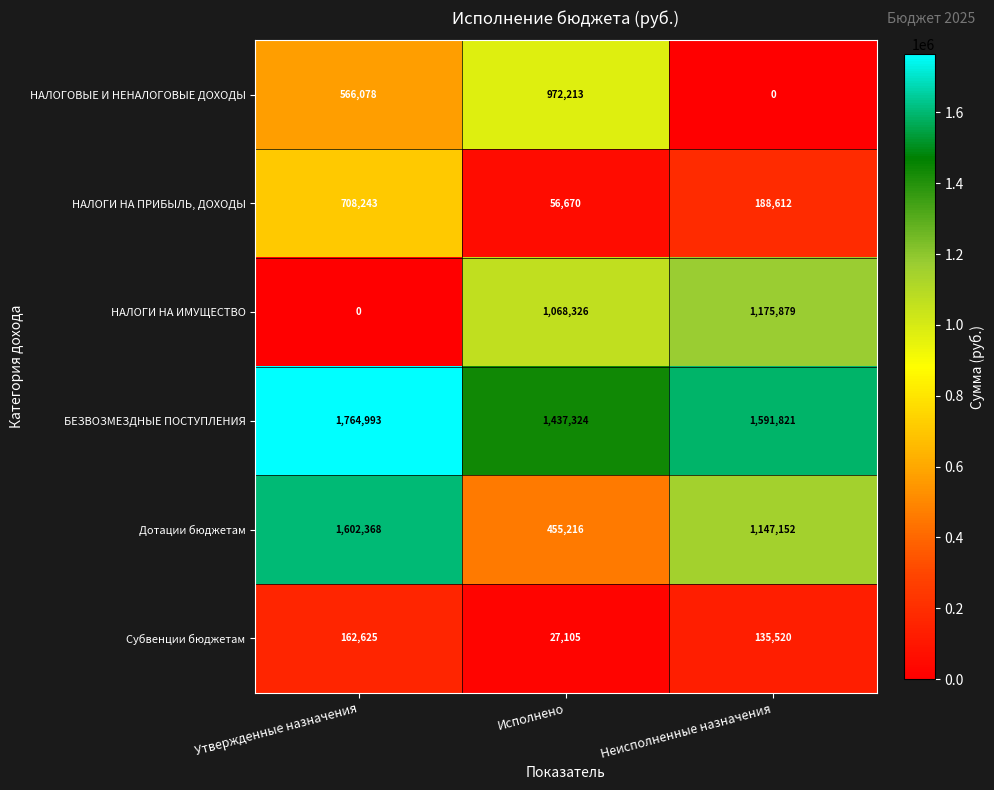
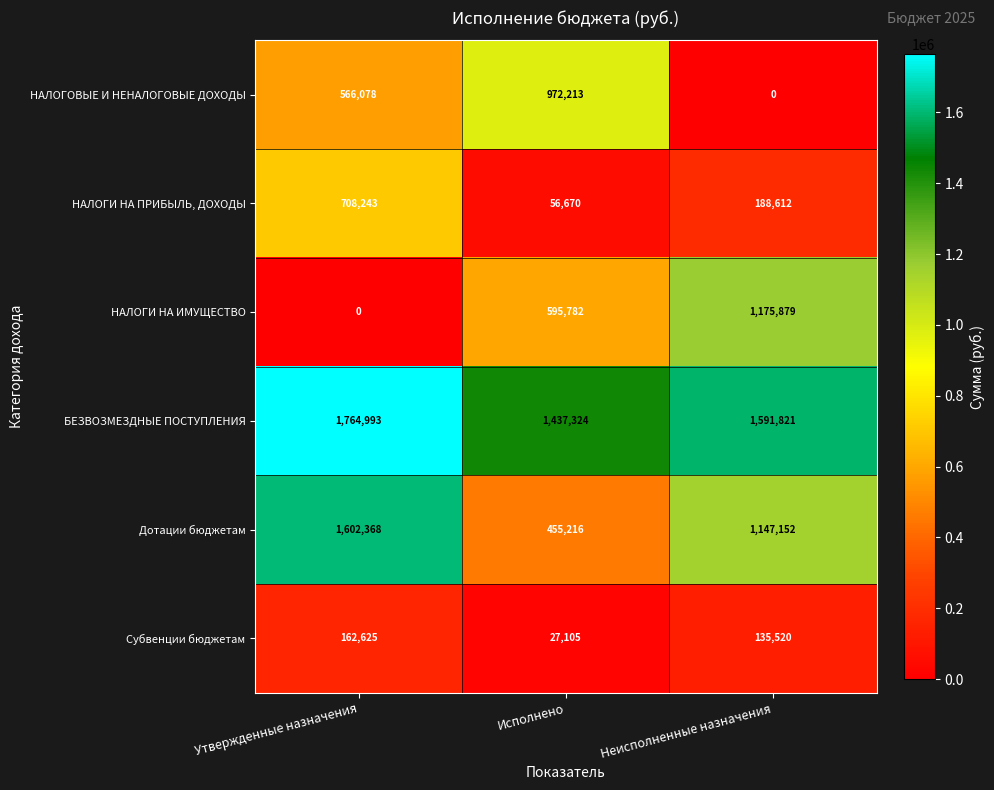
НАЛОГИ НА ИМУЩЕСТВО, Исполнено: 1,068,326 -> 595,782
